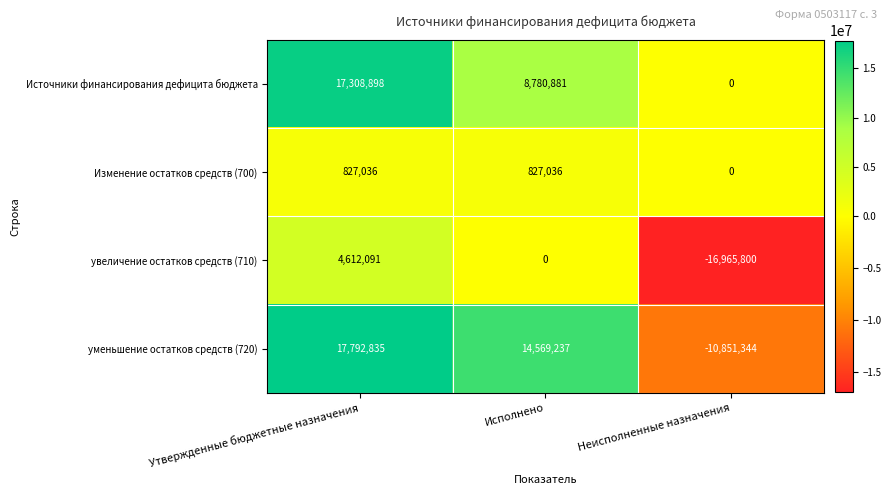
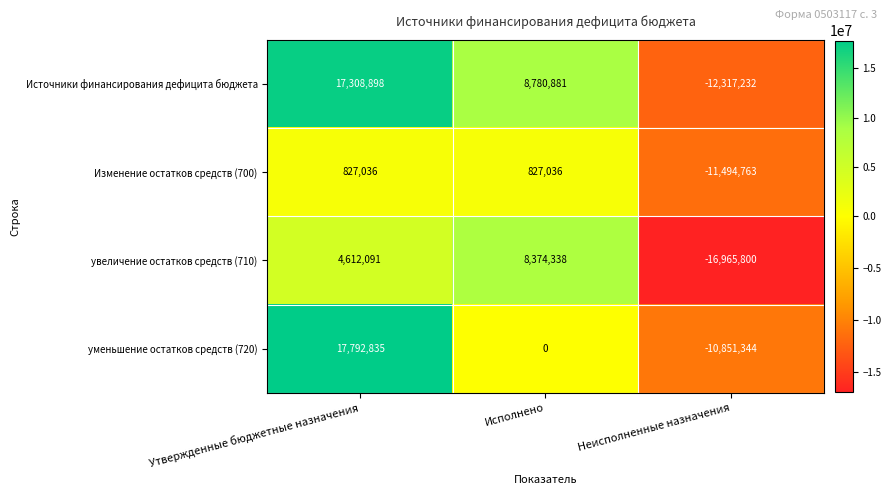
Источники финансирования дефицита бюджета, Неисполненные назначения: 0 -> -12,317,232
Изменение остатков средств (700), Неисполненные назначения: 0 -> -11,494,763
увеличение остатков средств (710), Исполнено: 0 -> 8,374,338
уменьшение остатков средств (720), Исполнено: 14,569,237 -> 0
